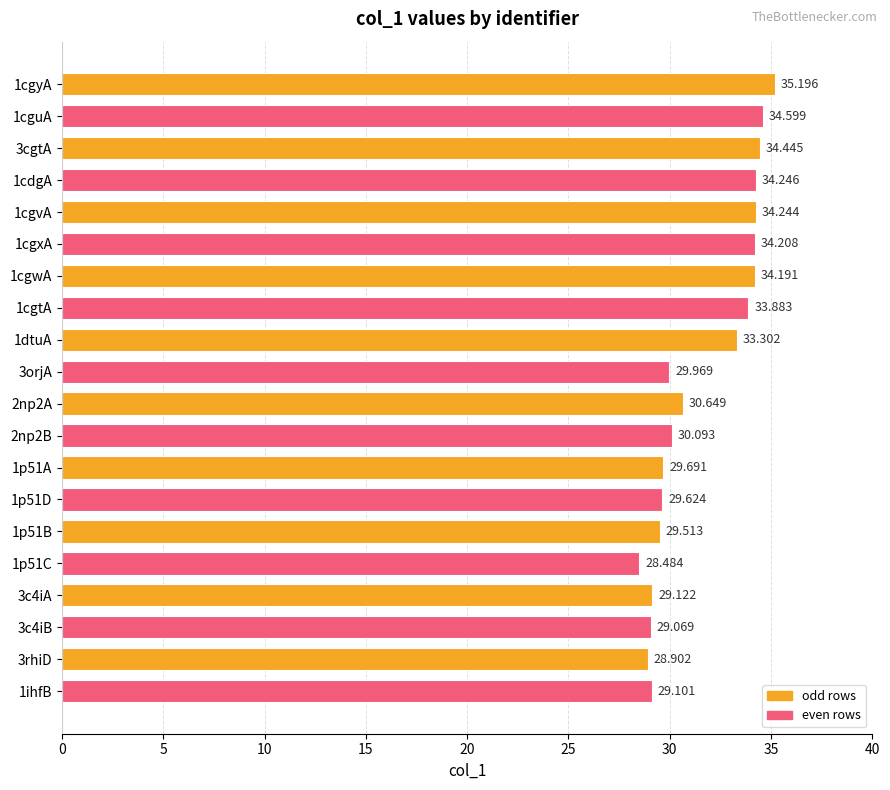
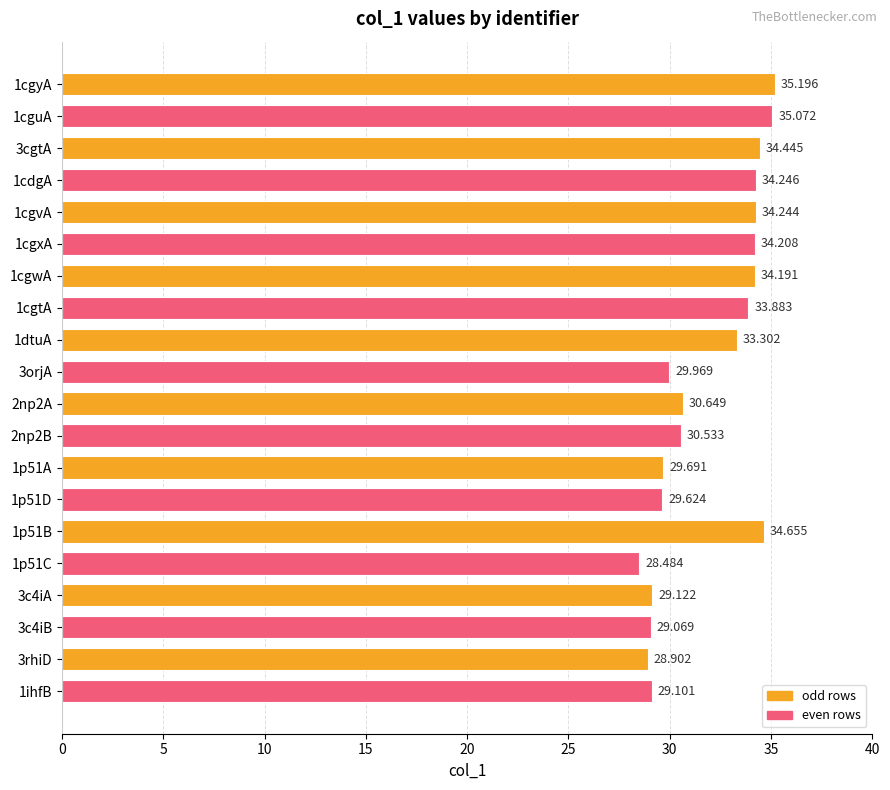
1cguA: 34.599 -> 35.072
2np2B: 30.093 -> 30.533
1p51B: 29.513 -> 34.655
